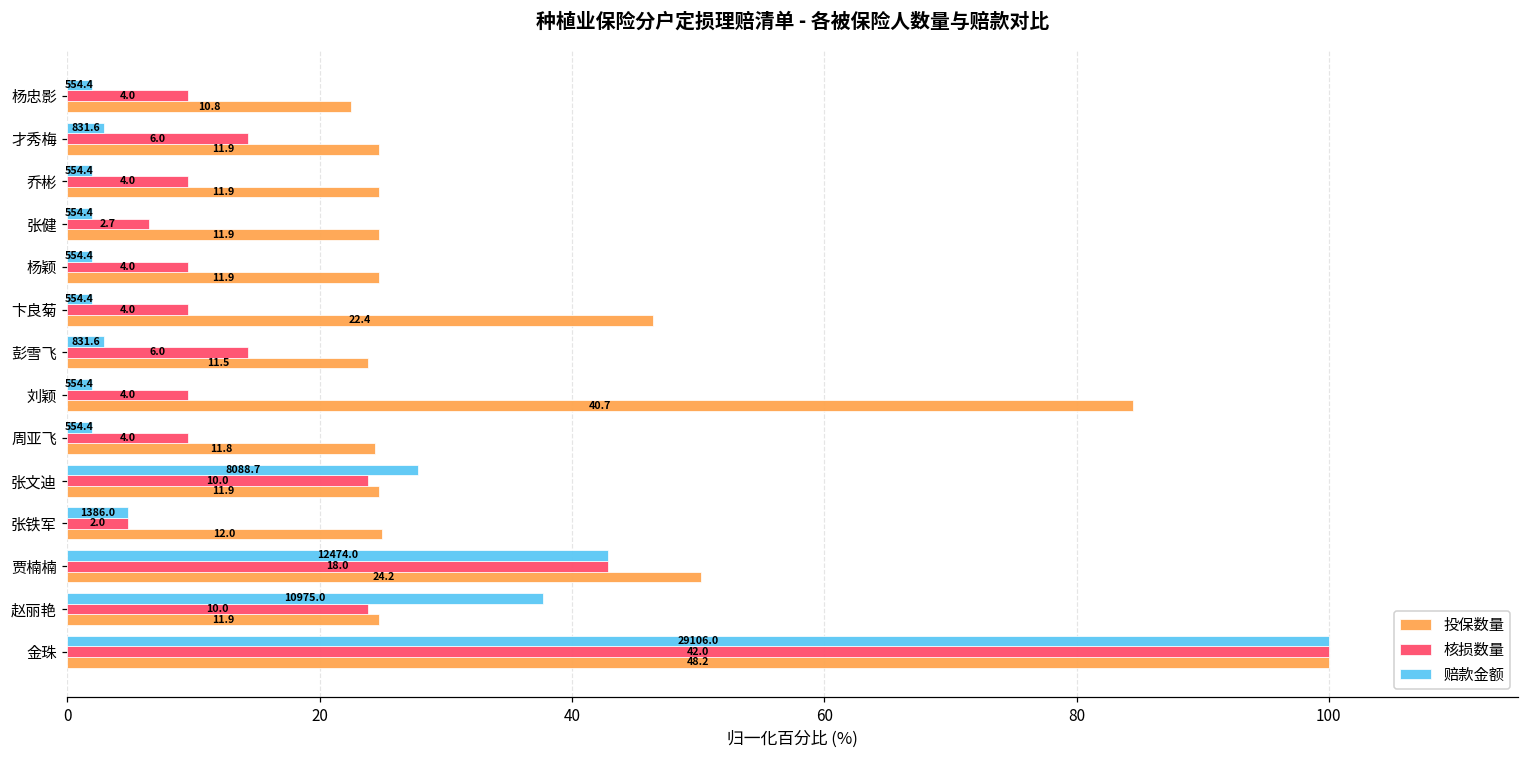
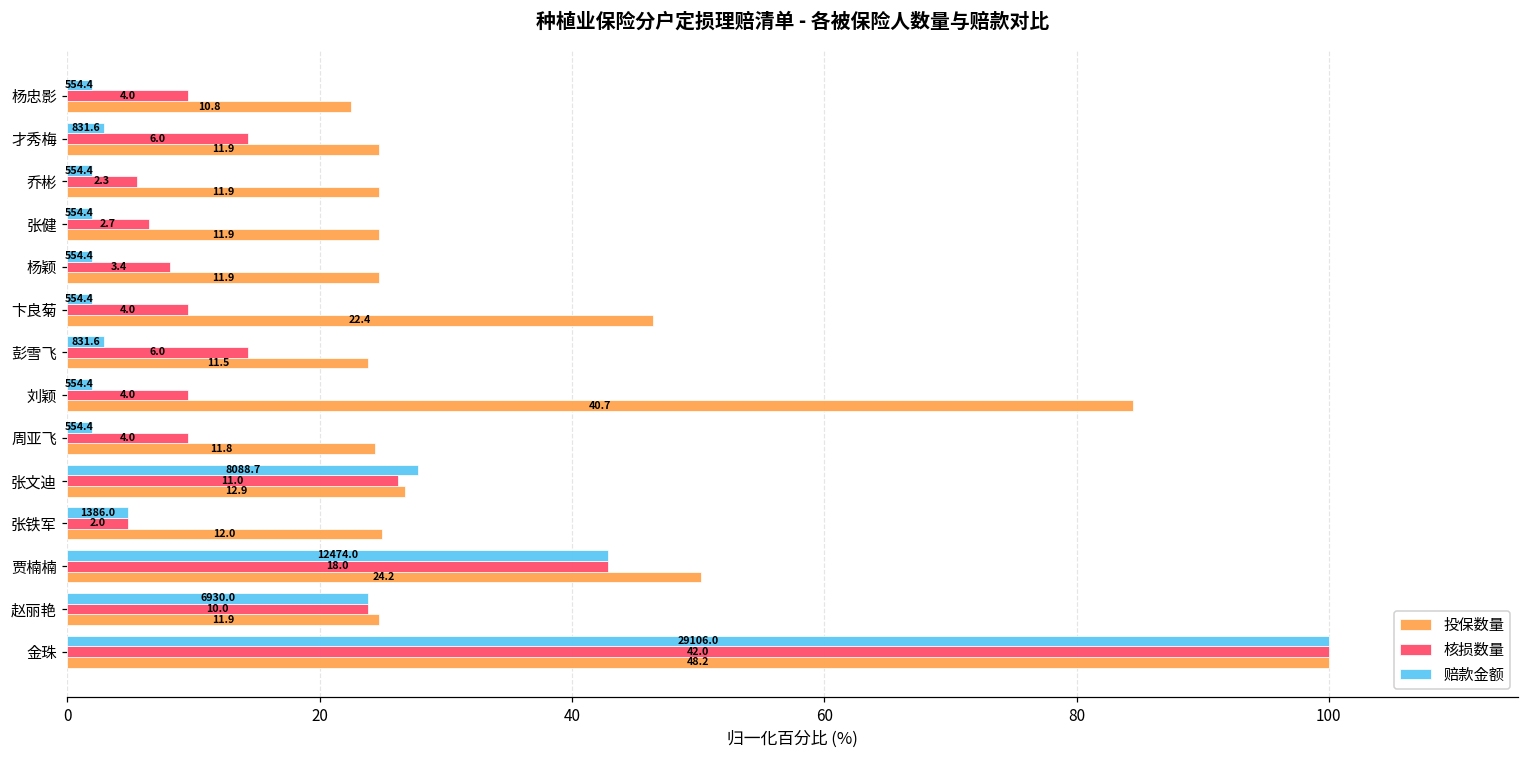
核损数量, 乔彬: 4.0 -> 2.3
核损数量, 杨颖: 4.0 -> 3.4
核损数量, 张文迪: 10.0 -> 11.0
投保数量, 张文迪: 11.9 -> 12.9
赔款金额, 赵丽艳: 10975.0 -> 6930.0
